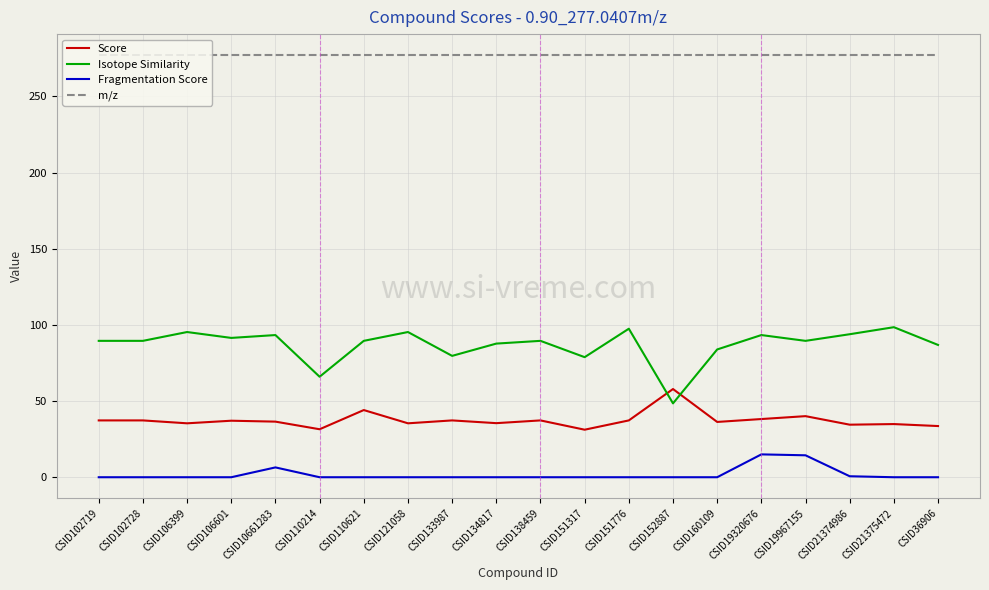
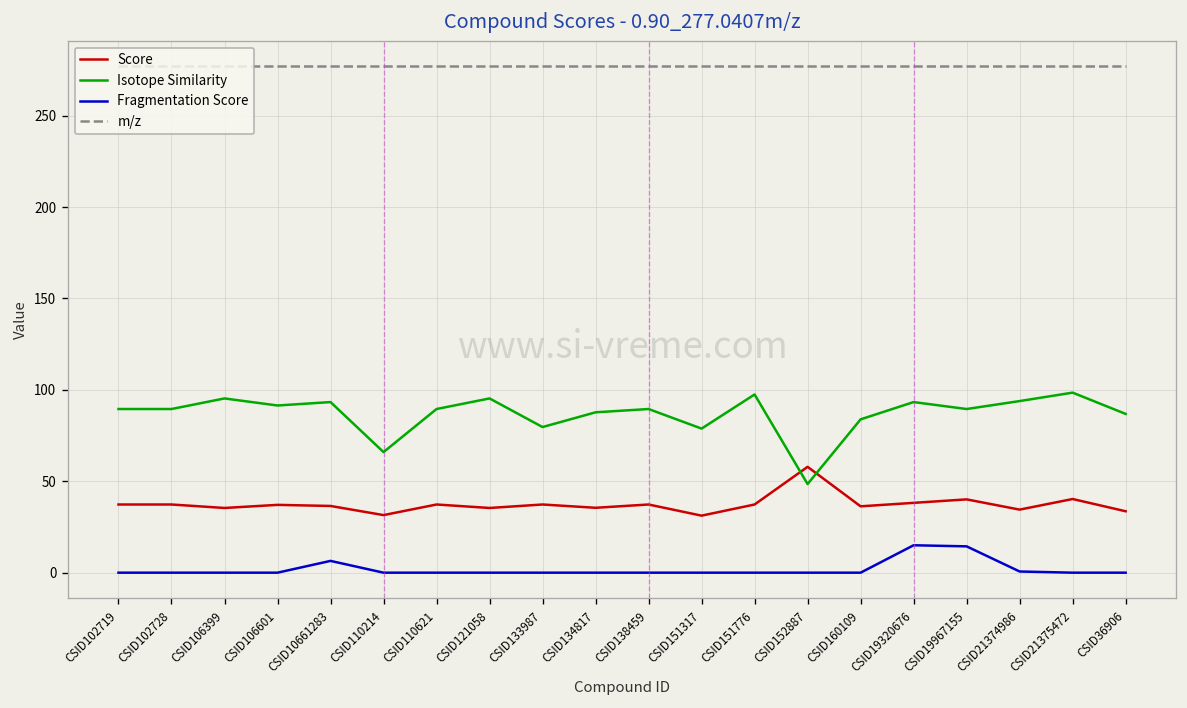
Score, CSID110621: 44 -> 37
Score, CSID21375472: 35 -> 40
